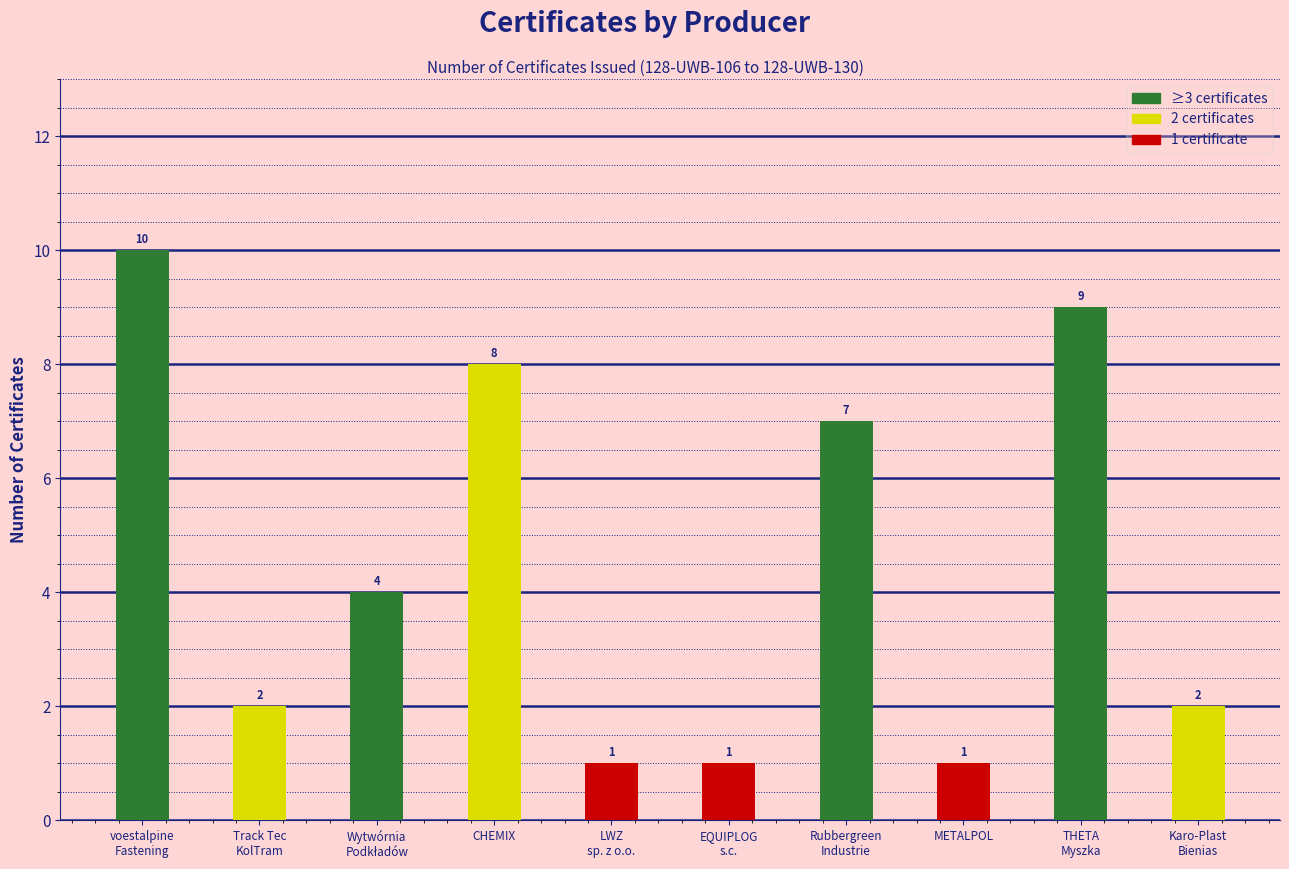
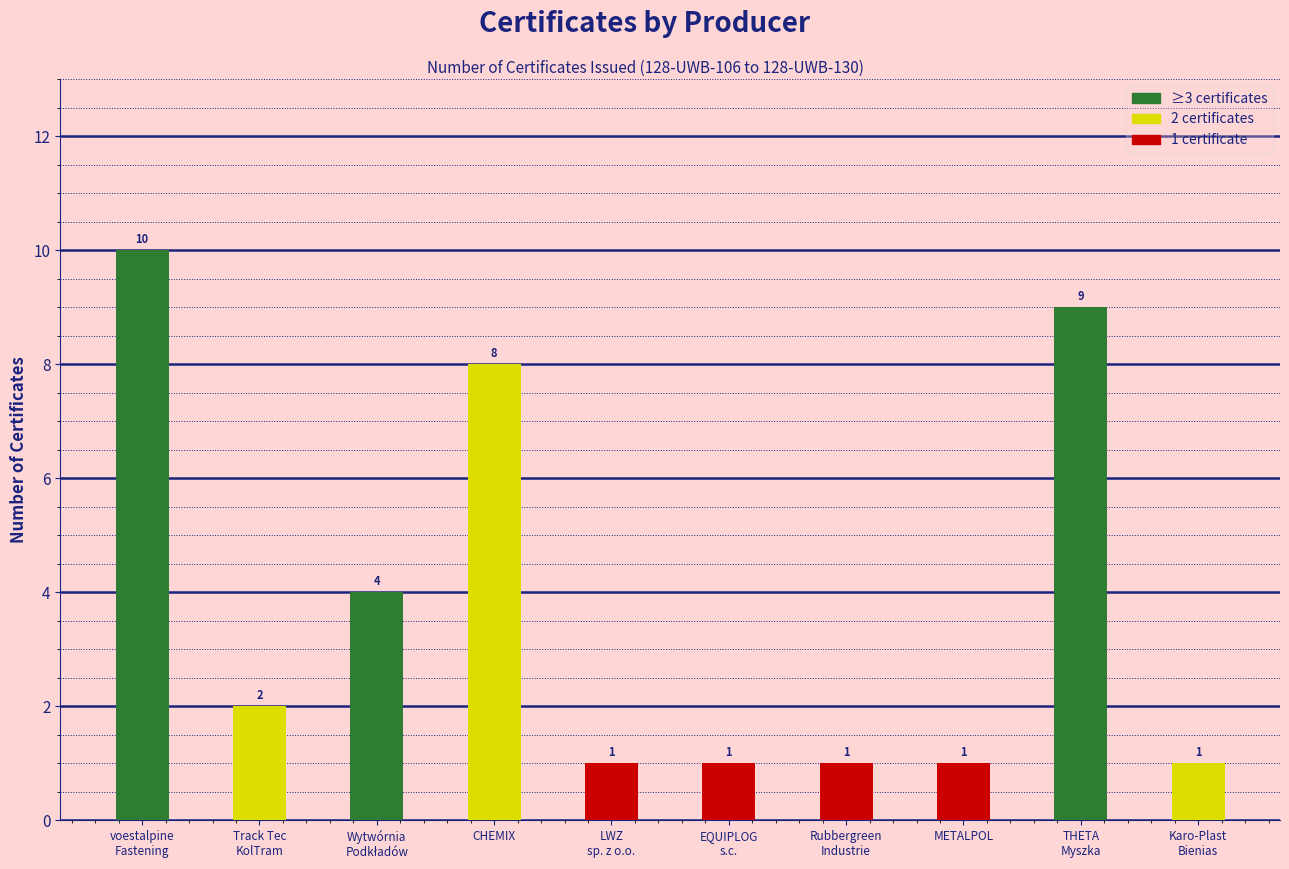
Rubbergreen Industrie: 7 -> 1
Karo-Plast Bienias: 2 -> 1
